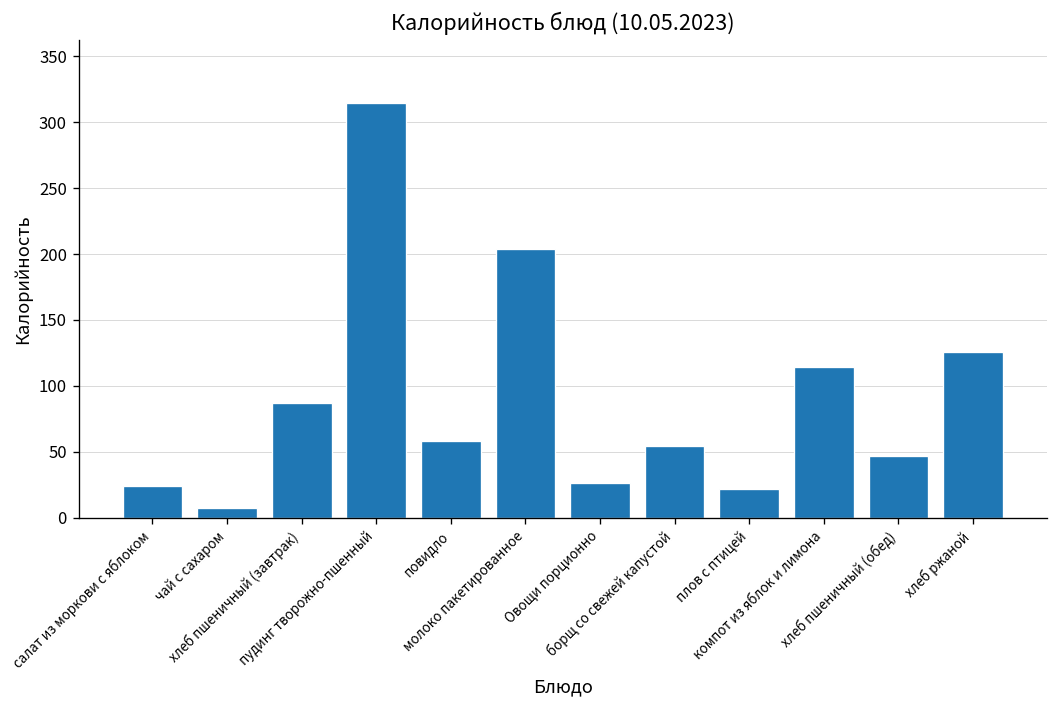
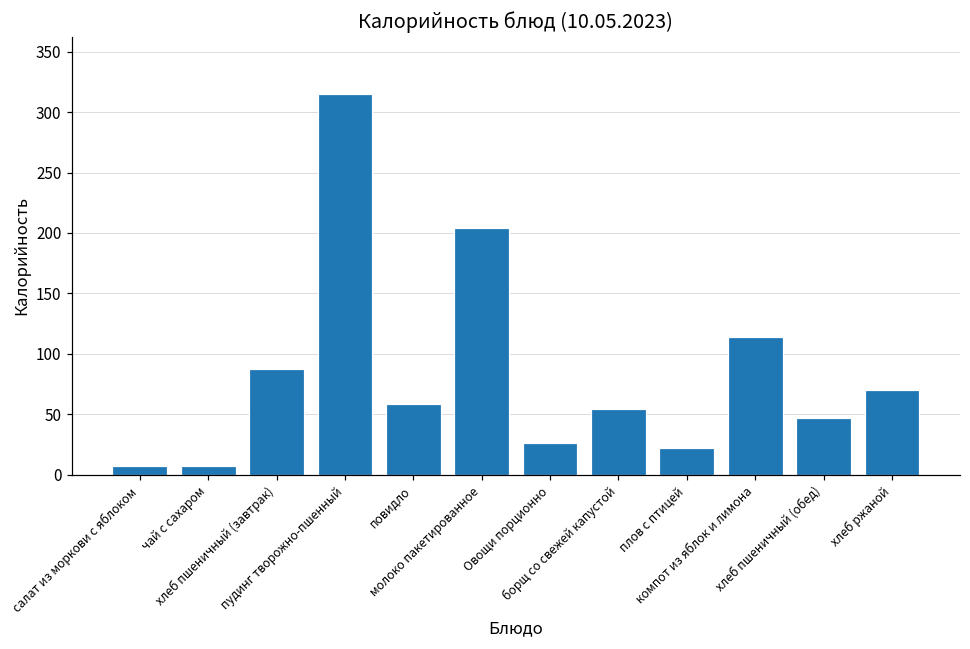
салат из моркови с яблоком: 24 -> 7
хлеб ржаной: 126 -> 70
